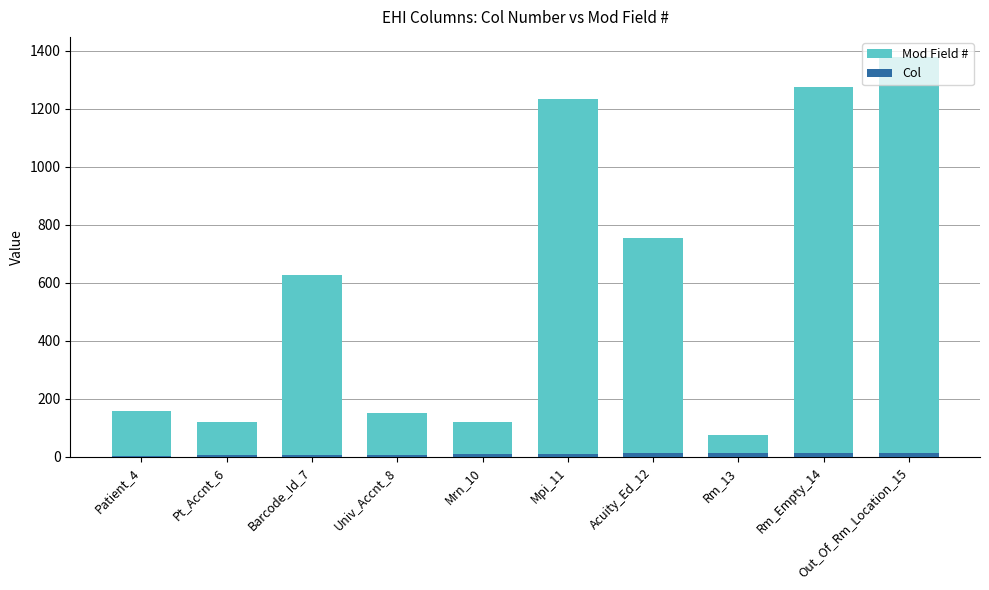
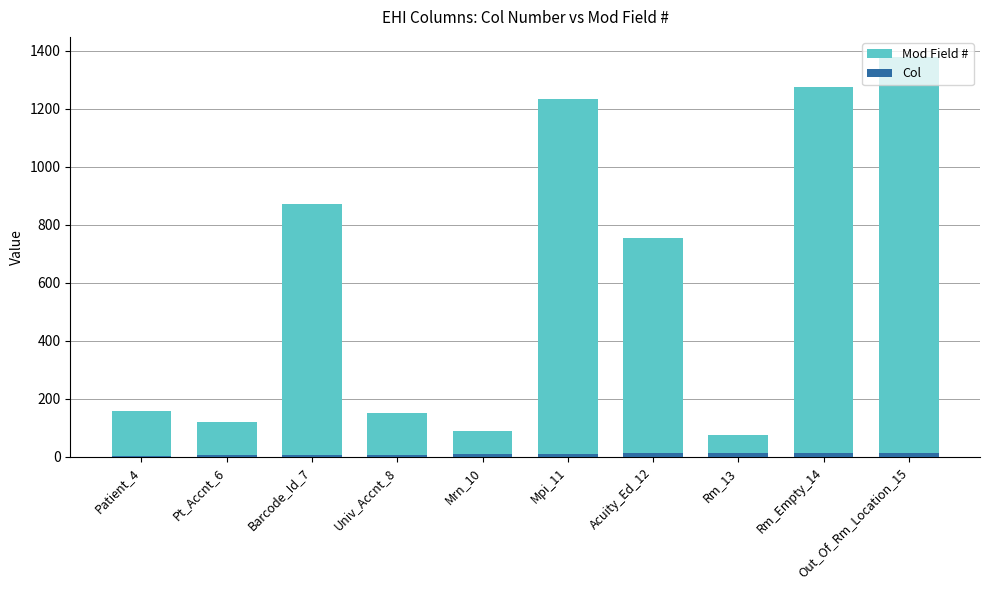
Mod Field #, Barcode_Id_7: 630 -> 870
Mod Field #, Mrn_10: 120 -> 90
